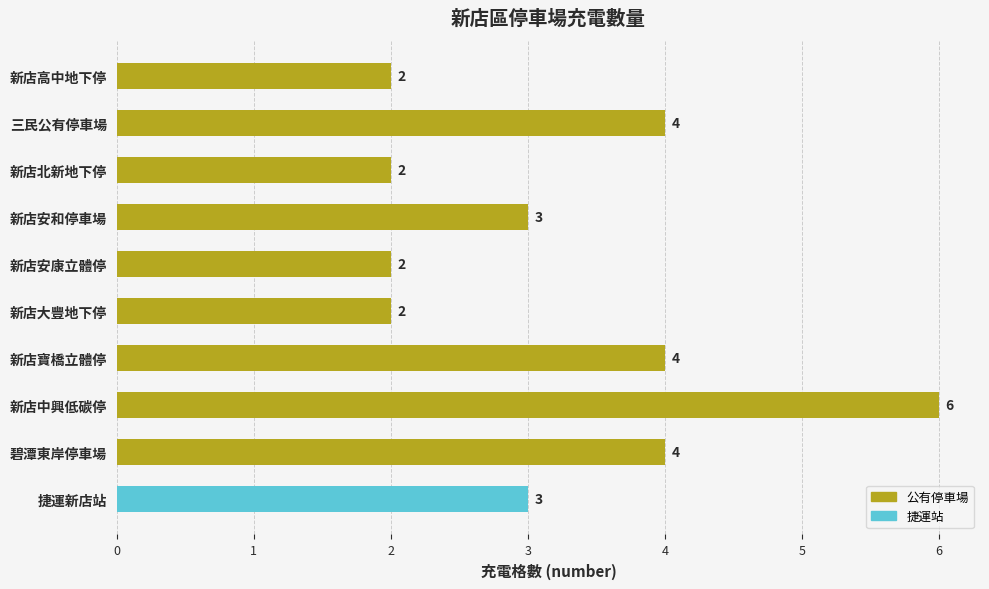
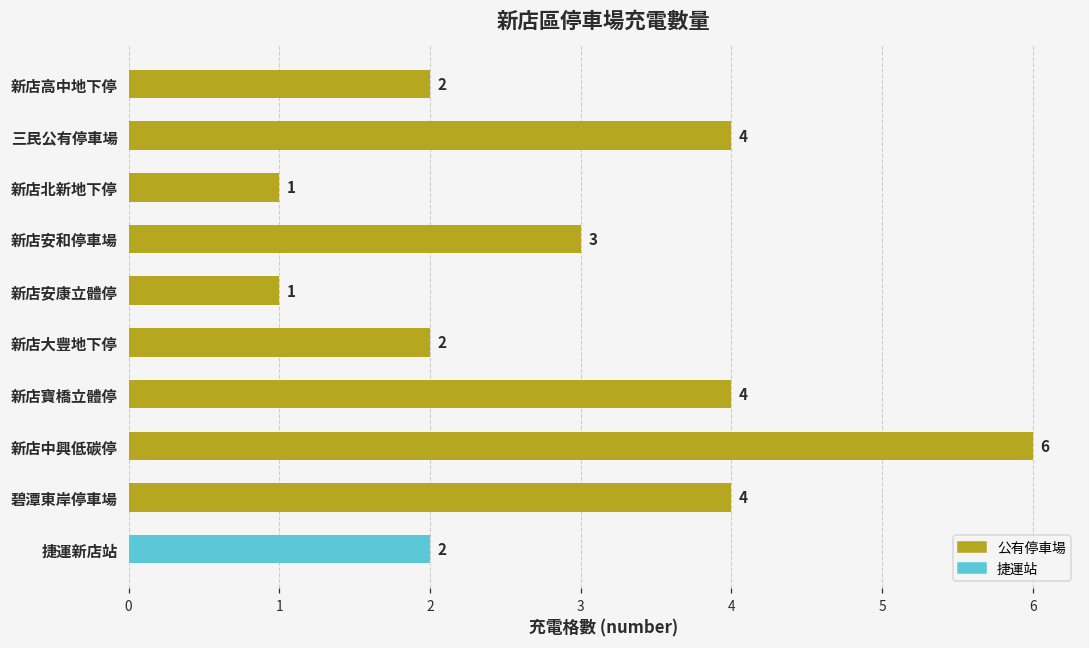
新店北新地下停: 2 -> 1
新店安康立體停: 2 -> 1
捷運新店站: 3 -> 2
